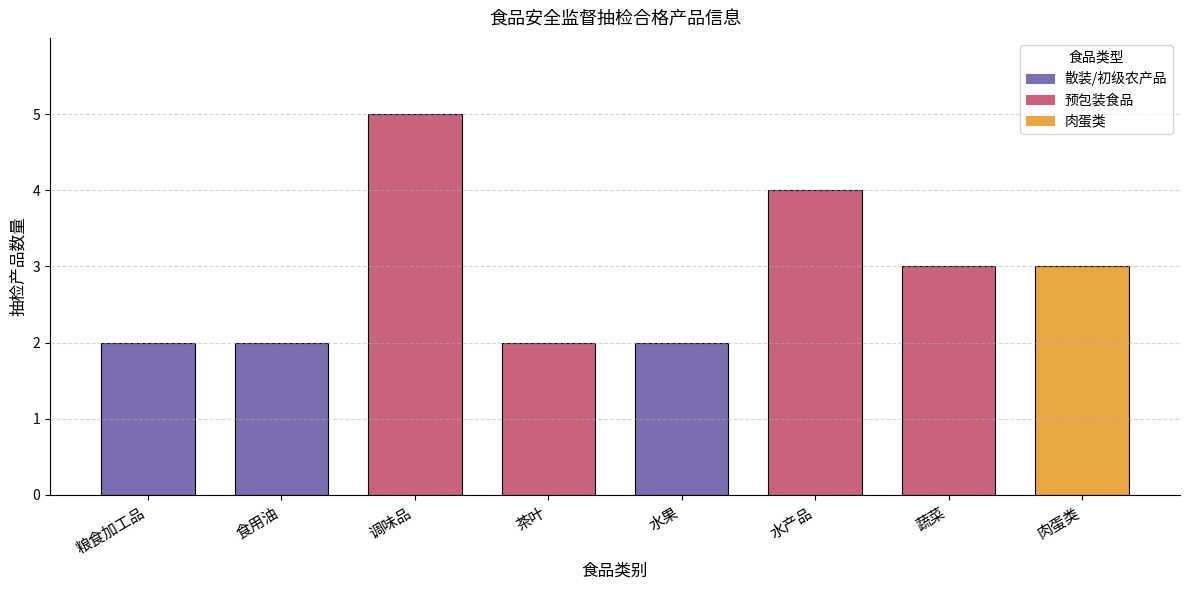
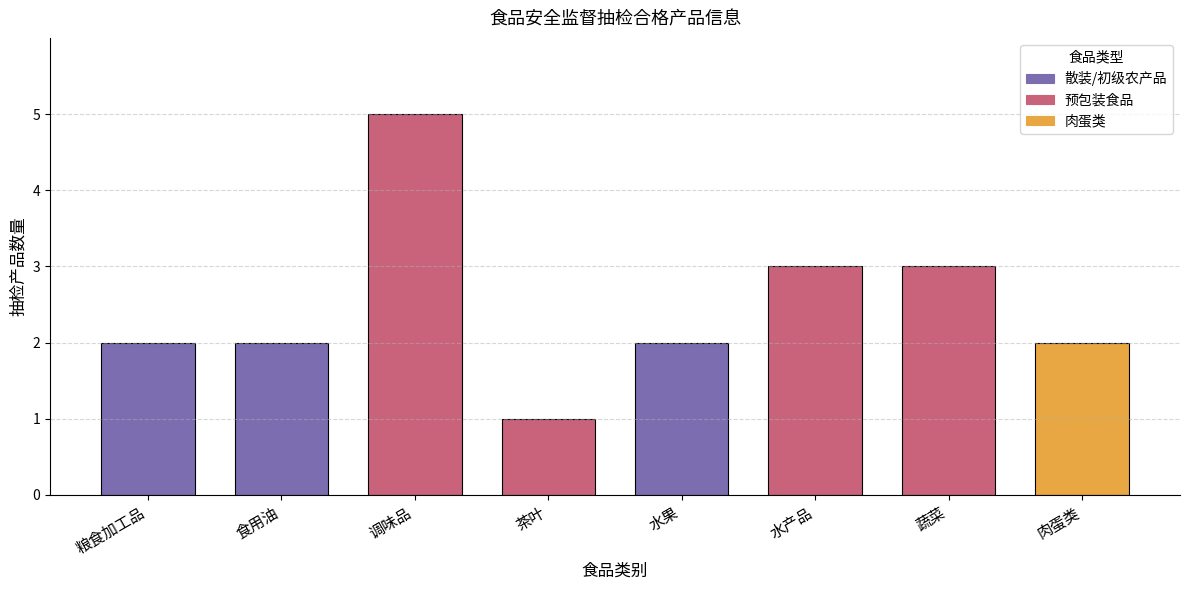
茶叶: 2 -> 1
水产品: 4 -> 3
肉蛋类: 3 -> 2
